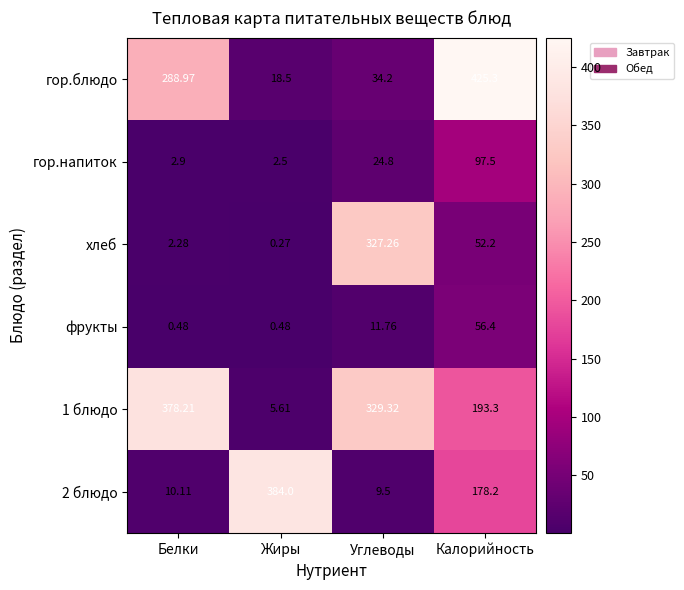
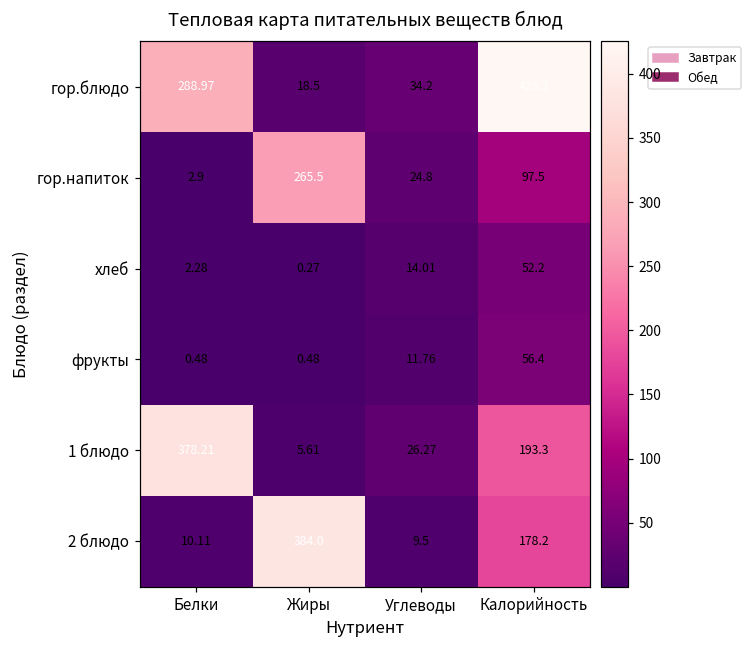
гор.напиток, Жиры: 2.5 -> 265.5
хлеб, Углеводы: 327.26 -> 14.01
1 блюдо, Углеводы: 329.32 -> 26.27
